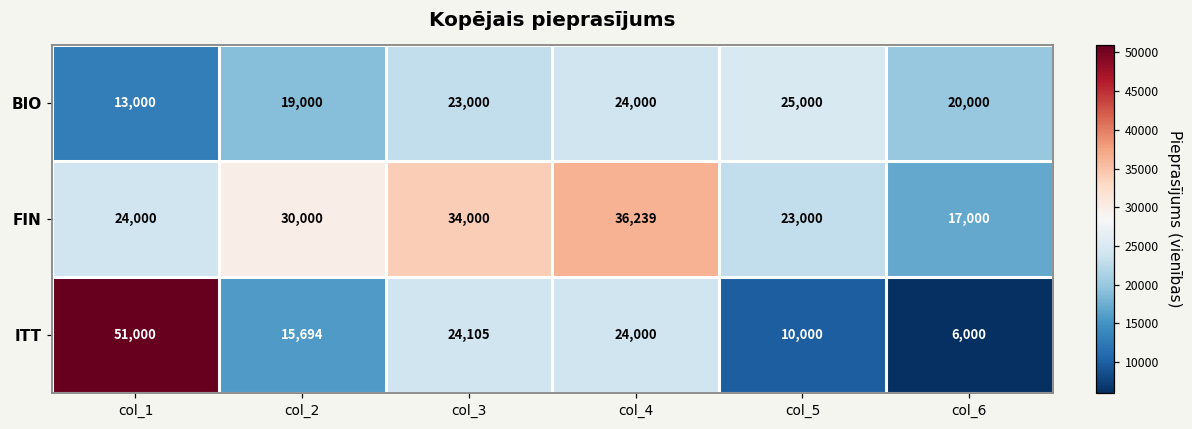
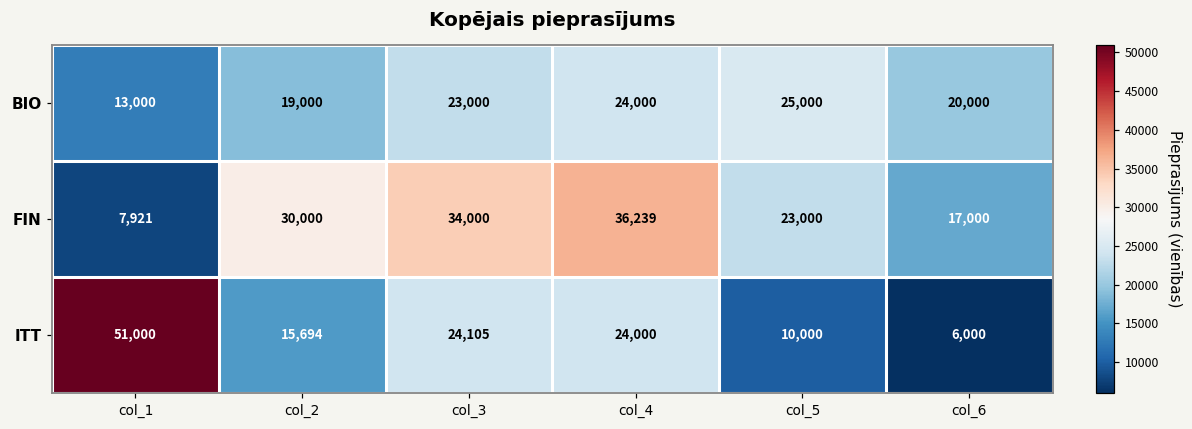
FIN, col_1: 24,000 -> 7,921
